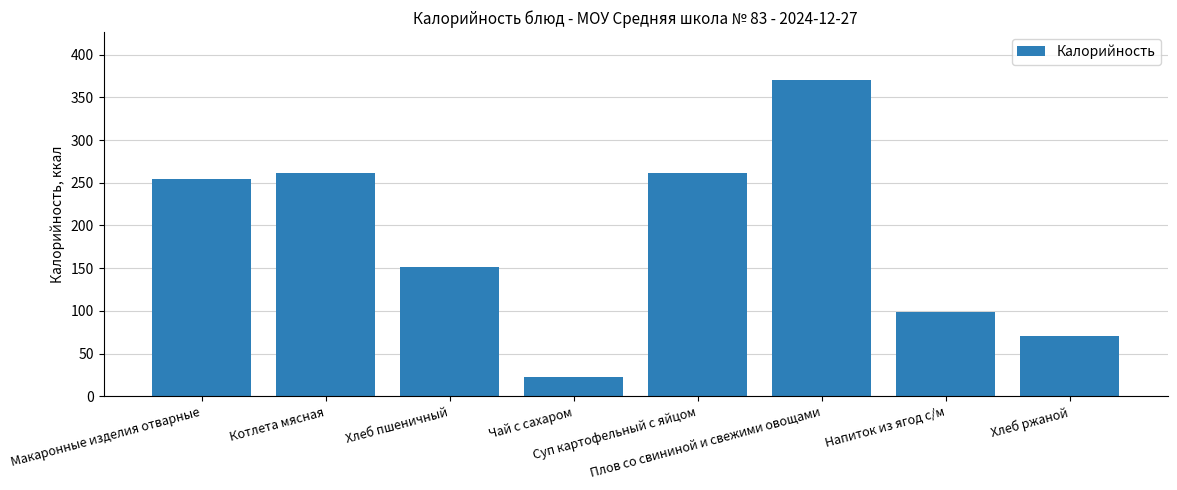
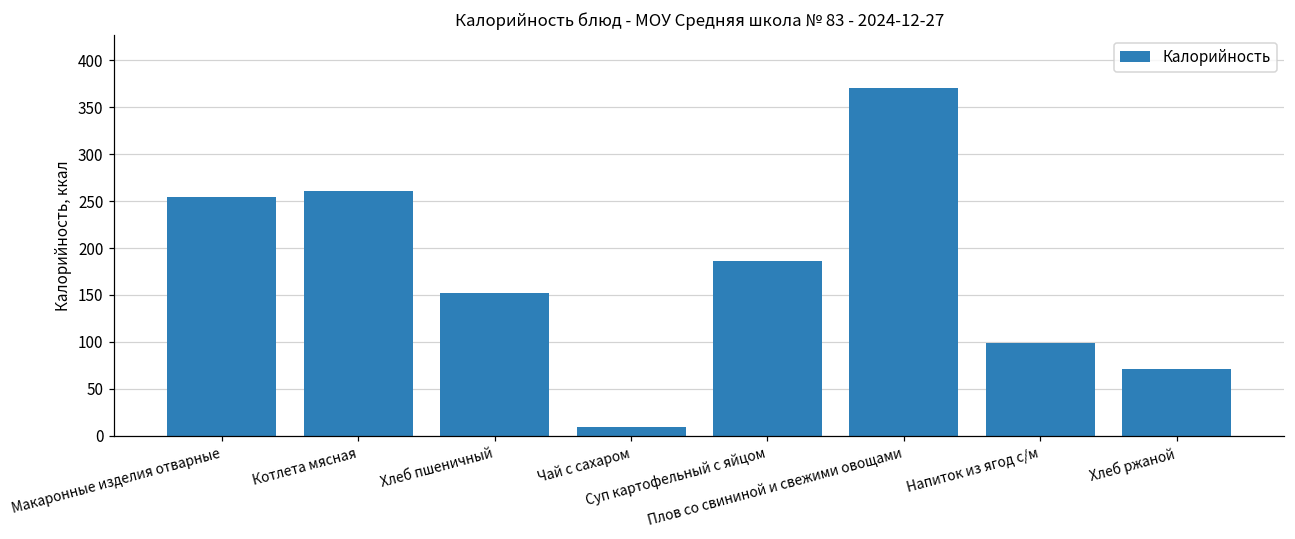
Чай с сахаром: 20 -> 10
Суп картофельный с яйцом: 260 -> 190
